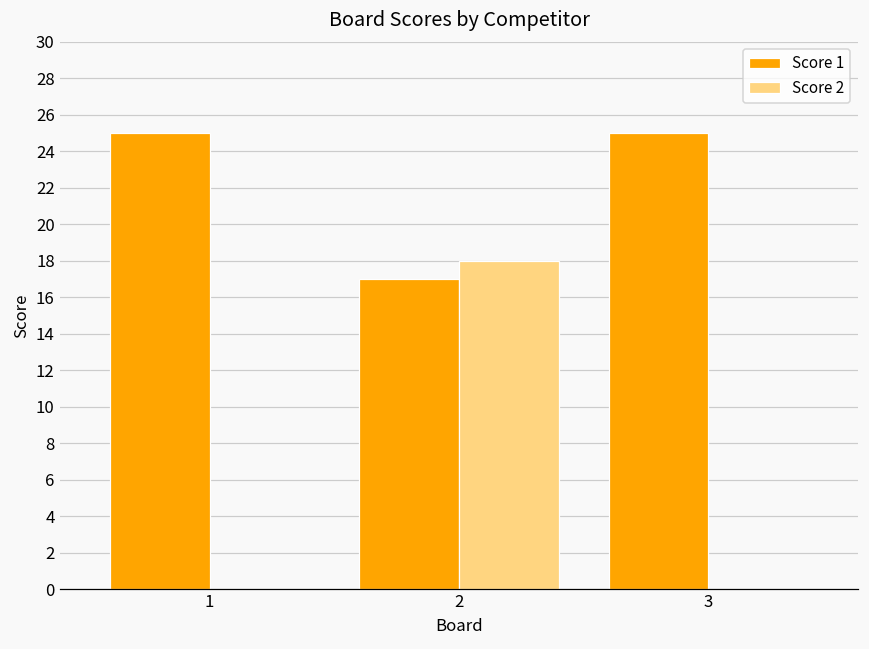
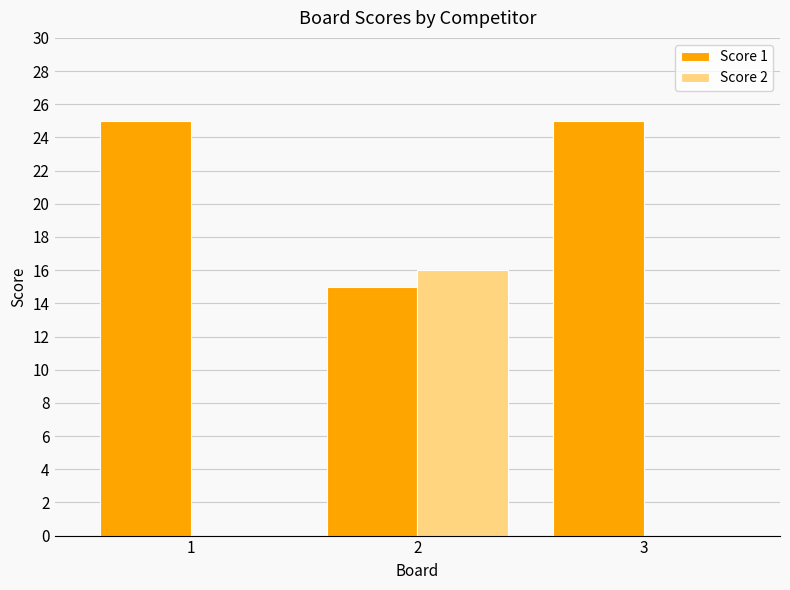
Score 1, 2: 17 -> 15
Score 2, 2: 18 -> 16
